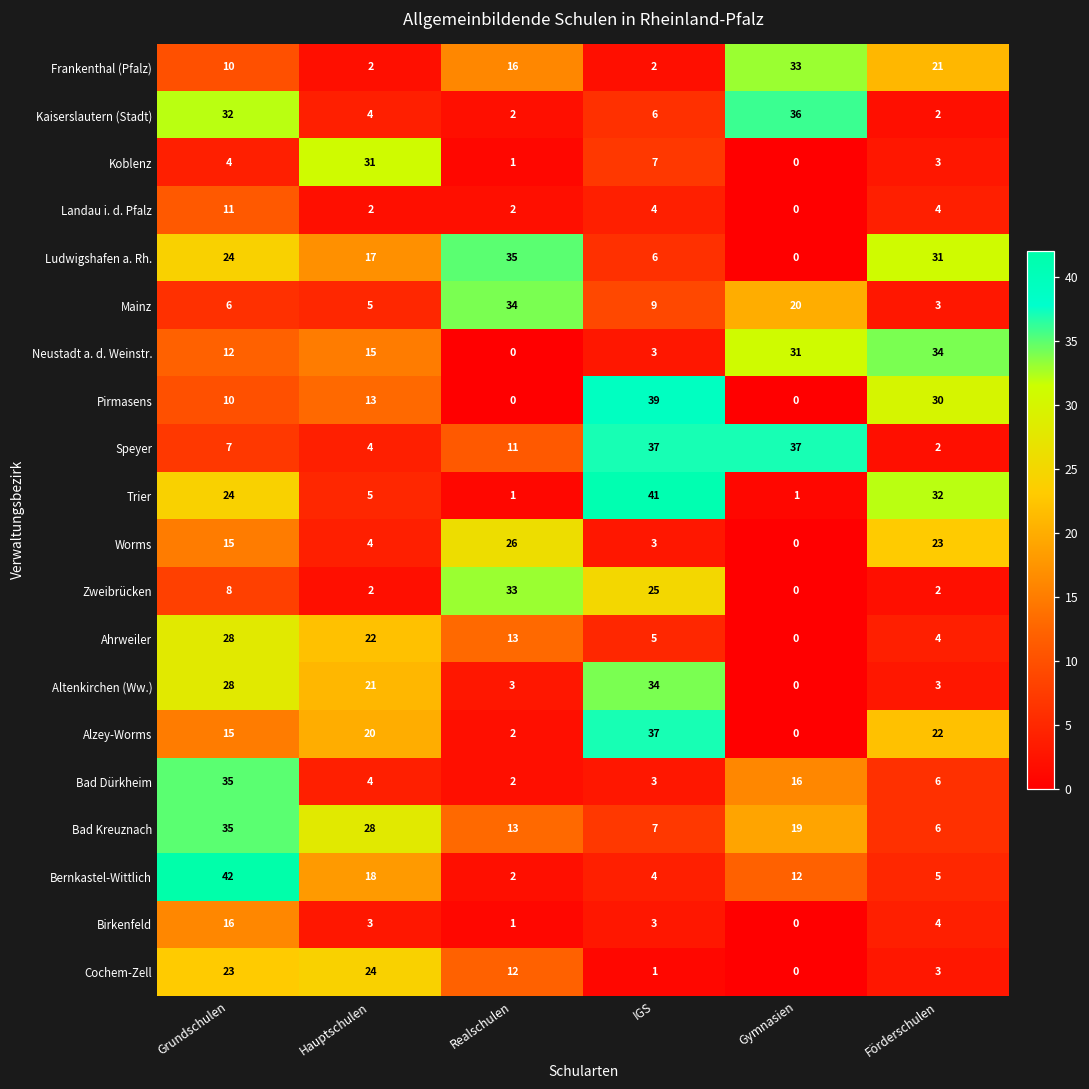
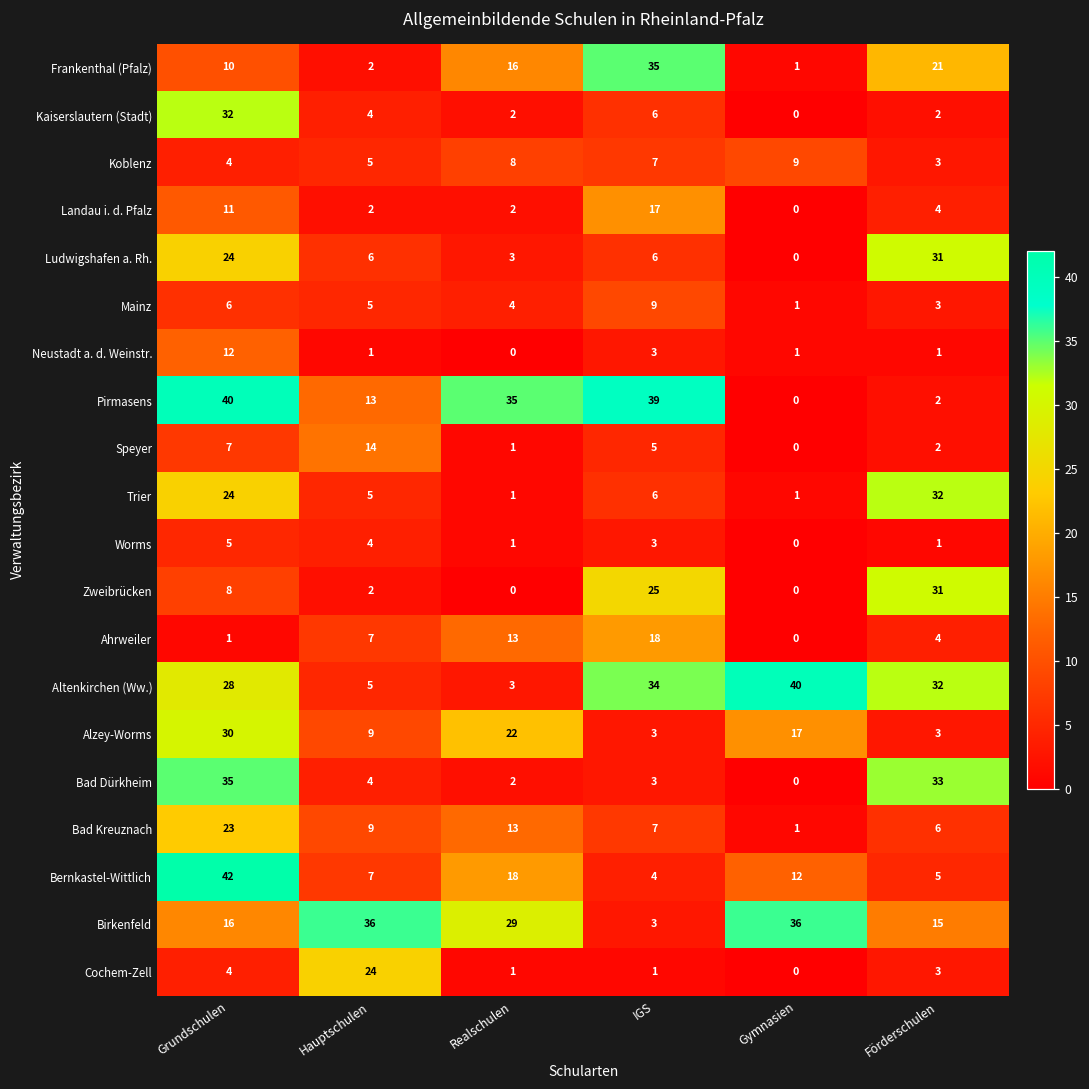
Frankenthal (Pfalz), IGS: 2 -> 35
Frankenthal (Pfalz), Gymnasien: 33 -> 1
Kaiserslautern (Stadt), Gymnasien: 36 -> 0
Koblenz, Hauptschulen: 31 -> 5
Koblenz, Realschulen: 1 -> 8
Koblenz, Gymnasien: 0 -> 9
Landau i. d. Pfalz, IGS: 4 -> 17
Ludwigshafen a. Rh., Hauptschulen: 17 -> 6
Ludwigshafen a. Rh., Realschulen: 35 -> 3
Mainz, Realschulen: 34 -> 4
Mainz, Gymnasien: 20 -> 1
Neustadt a. d. Weinstr., Hauptschulen: 15 -> 1
Neustadt a. d. Weinstr., Gymnasien: 31 -> 1
Neustadt a. d. Weinstr., Förderschulen: 34 -> 1
Pirmasens, Grundschulen: 10 -> 40
Pirmasens, Realschulen: 0 -> 35
Pirmasens, Förderschulen: 30 -> 2
Speyer, Hauptschulen: 4 -> 14
Speyer, Realschulen: 11 -> 1
Speyer, IGS: 37 -> 5
Speyer, Gymnasien: 37 -> 0
Trier, IGS: 41 -> 6
Worms, Grundschulen: 15 -> 5
Worms, Realschulen: 26 -> 1
Worms, Förderschulen: 23 -> 1
Zweibrücken, Realschulen: 33 -> 0
Zweibrücken, Förderschulen: 2 -> 31
Ahrweiler, Grundschulen: 28 -> 1
Ahrweiler, Hauptschulen: 22 -> 7
Ahrweiler, IGS: 5 -> 18
Altenkirchen (Ww.), Hauptschulen: 21 -> 5
Altenkirchen (Ww.), Gymnasien: 0 -> 40
Altenkirchen (Ww.), Förderschulen: 3 -> 32
Alzey-Worms, Grundschulen: 15 -> 30
Alzey-Worms, Hauptschulen: 20 -> 9
Alzey-Worms, Realschulen: 2 -> 22
Alzey-Worms, IGS: 37 -> 3
Alzey-Worms, Gymnasien: 0 -> 17
Alzey-Worms, Förderschulen: 22 -> 3
Bad Dürkheim, Gymnasien: 16 -> 0
Bad Dürkheim, Förderschulen: 6 -> 33
Bad Kreuznach, Grundschulen: 35 -> 23
Bad Kreuznach, Hauptschulen: 28 -> 9
Bad Kreuznach, Gymnasien: 19 -> 1
Bernkastel-Wittlich, Hauptschulen: 18 -> 7
Bernkastel-Wittlich, Realschulen: 2 -> 18
Birkenfeld, Hauptschulen: 3 -> 36
Birkenfeld, Realschulen: 1 -> 29
Birkenfeld, Gymnasien: 0 -> 36
Birkenfeld, Förderschulen: 4 -> 15
Cochem-Zell, Grundschulen: 23 -> 4
Cochem-Zell, Realschulen: 12 -> 1
